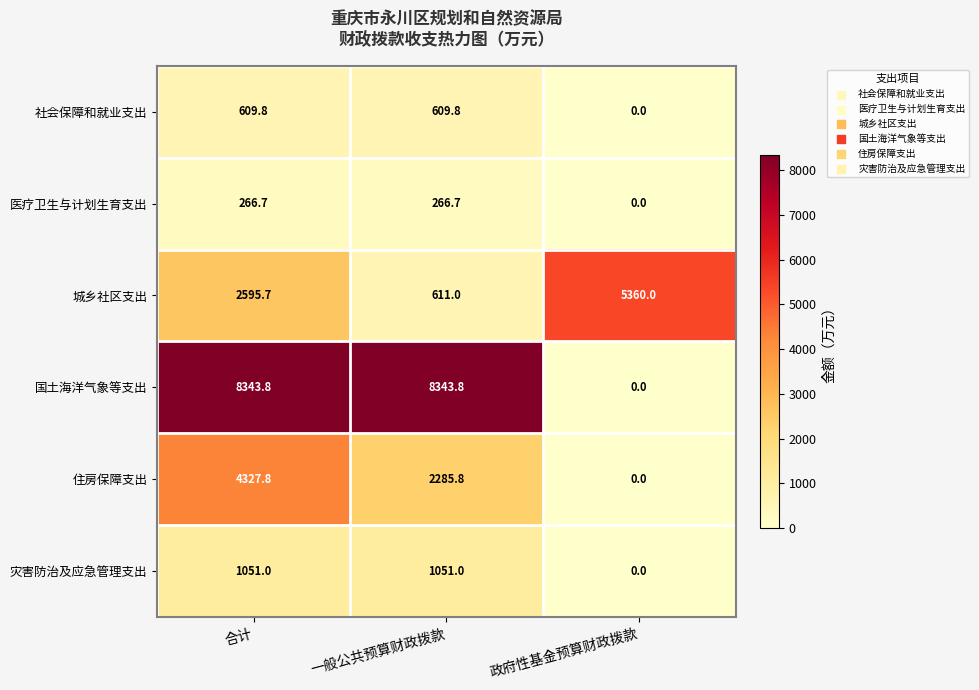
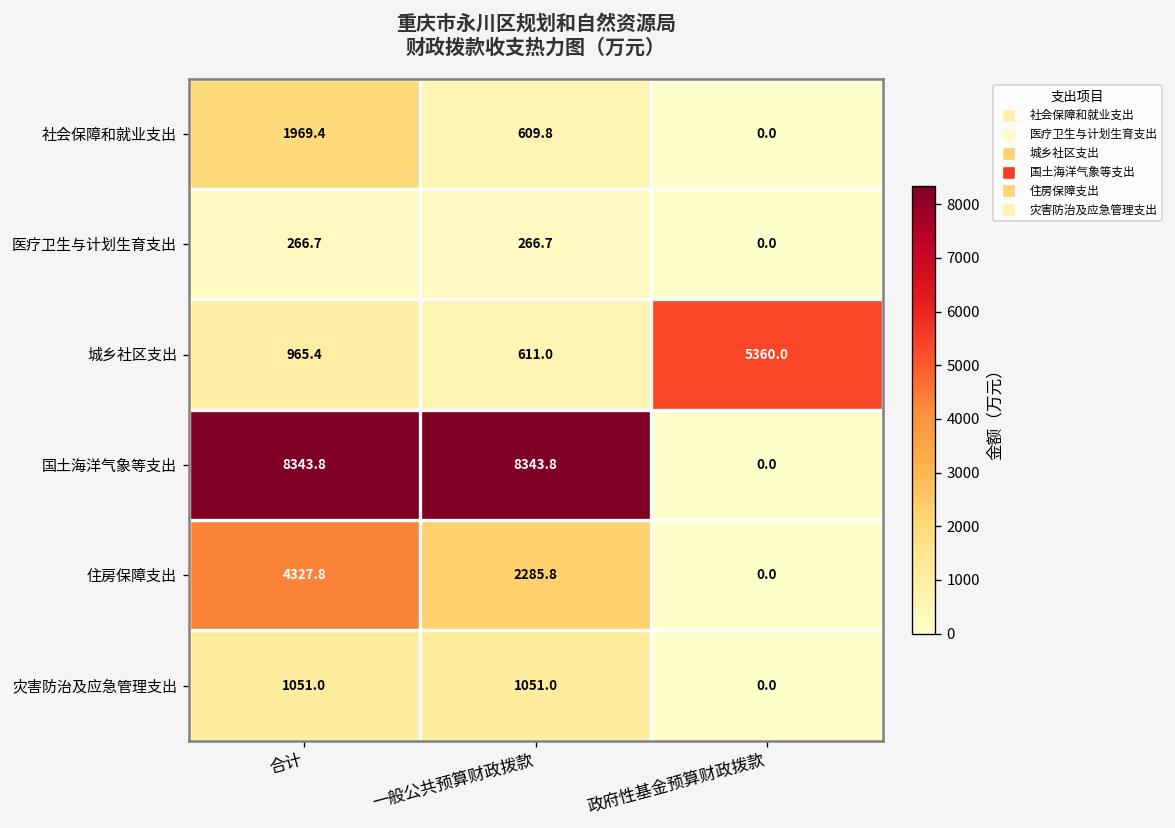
社会保障和就业支出, 合计: 609.8 -> 1969.4
城乡社区支出, 合计: 2595.7 -> 965.4
